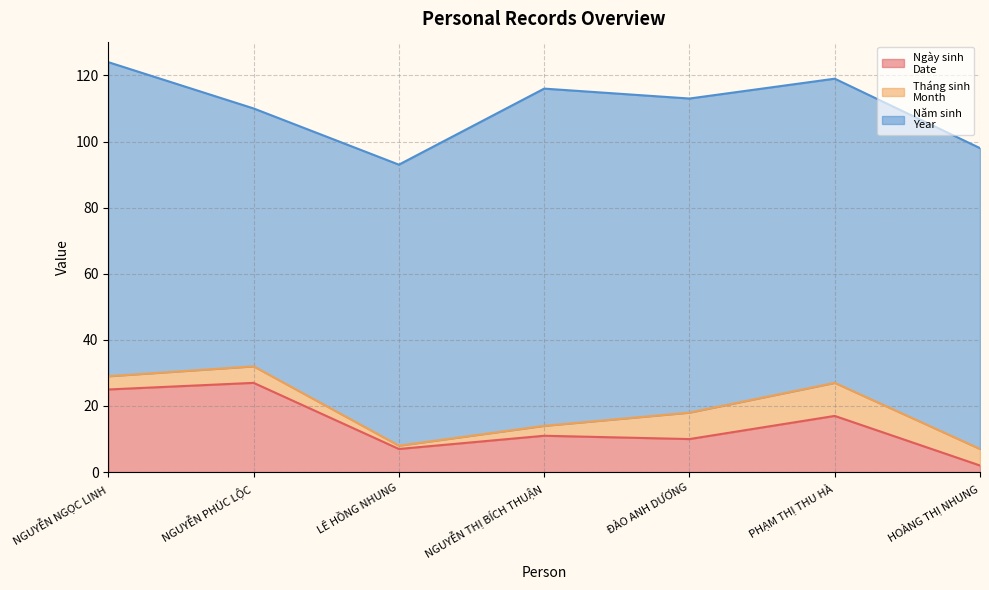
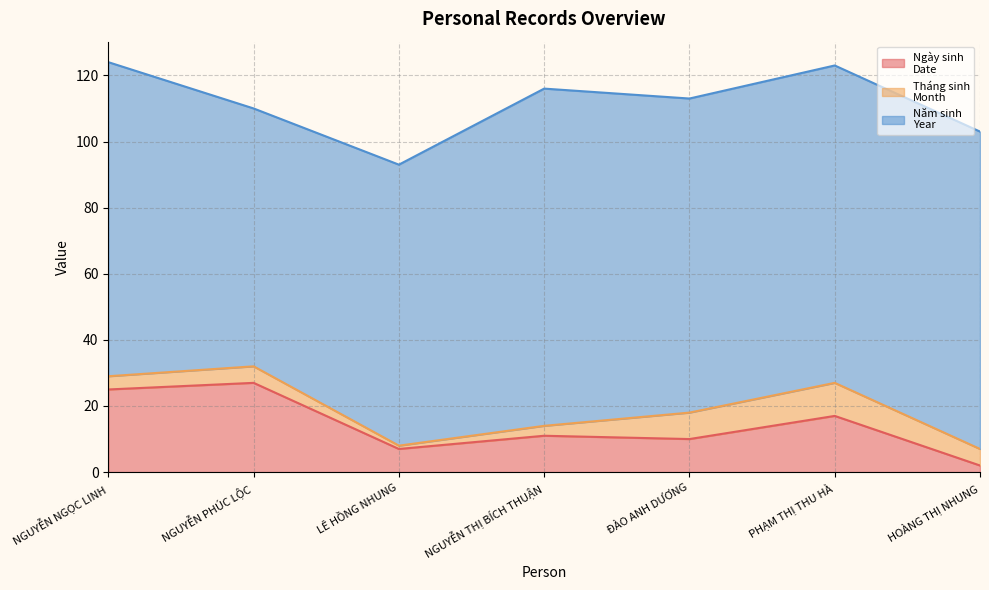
Năm sinh Year, PHẠM THỊ THU HÀ: 92 -> 96
Năm sinh Year, HOÀNG THỊ NHUNG: 91 -> 96
